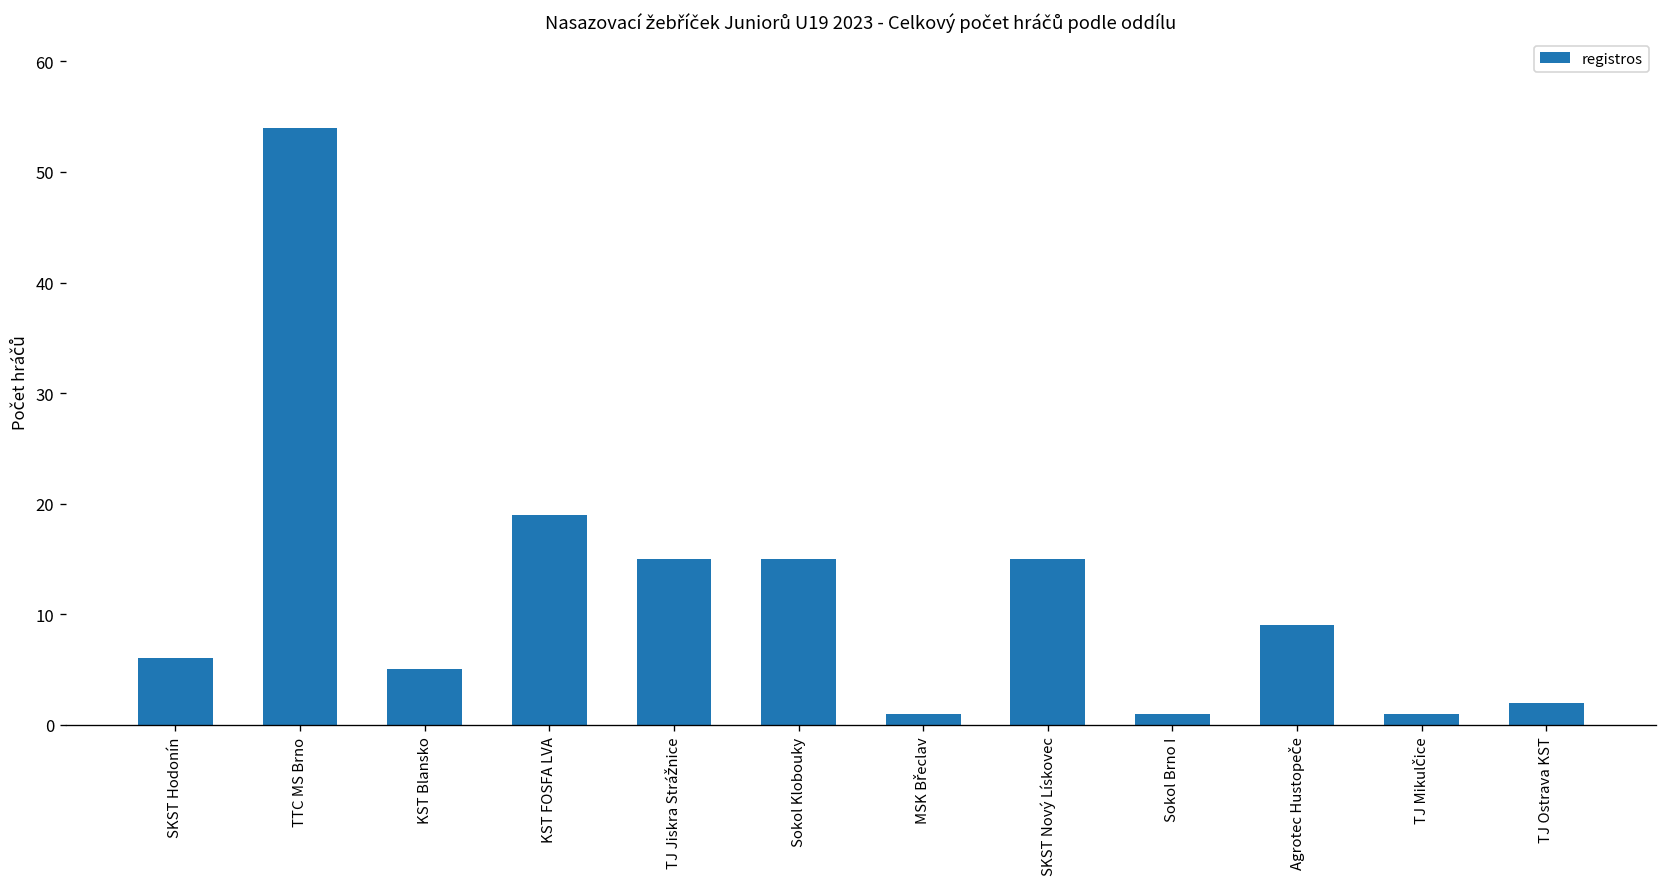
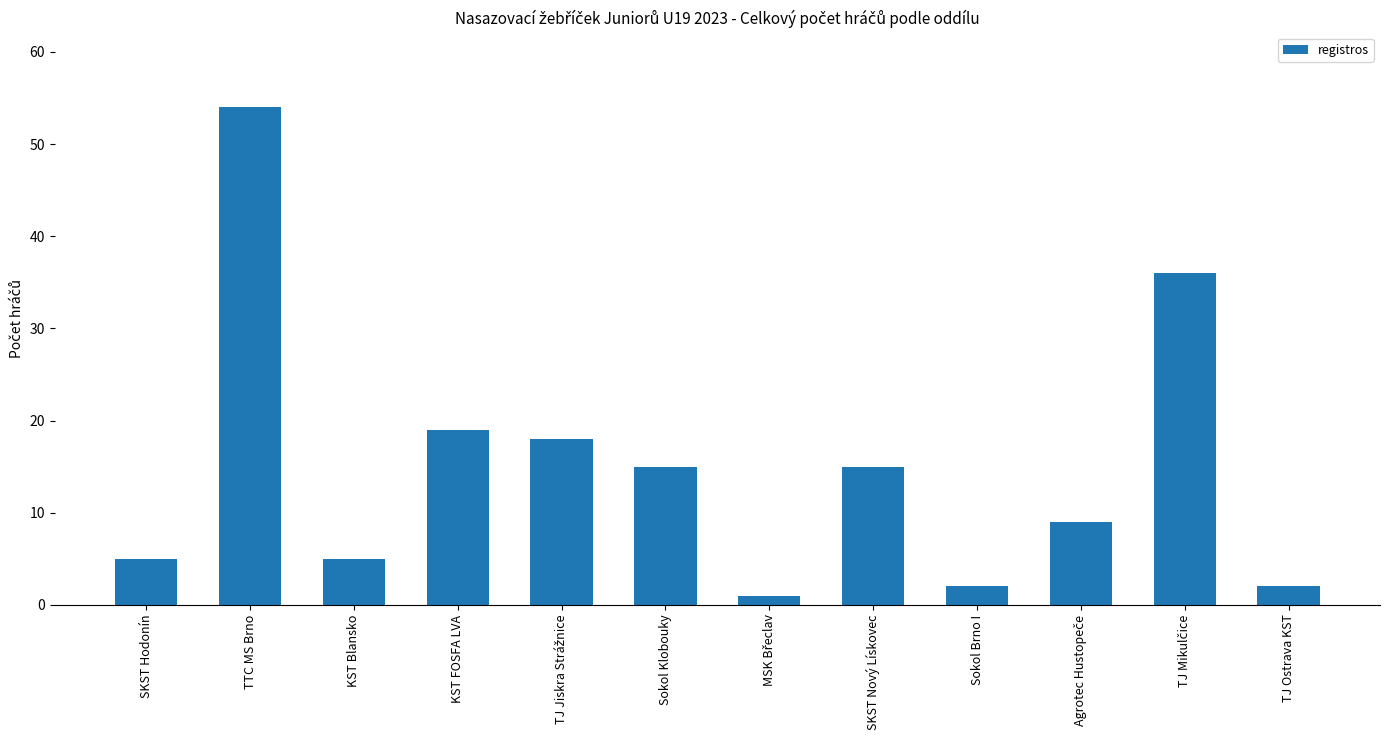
SKST Hodonín: 6 -> 5
TJ Jiskra Strážnice: 15 -> 18
Sokol Brno I: 1 -> 2
TJ Mikulčice: 1 -> 36
